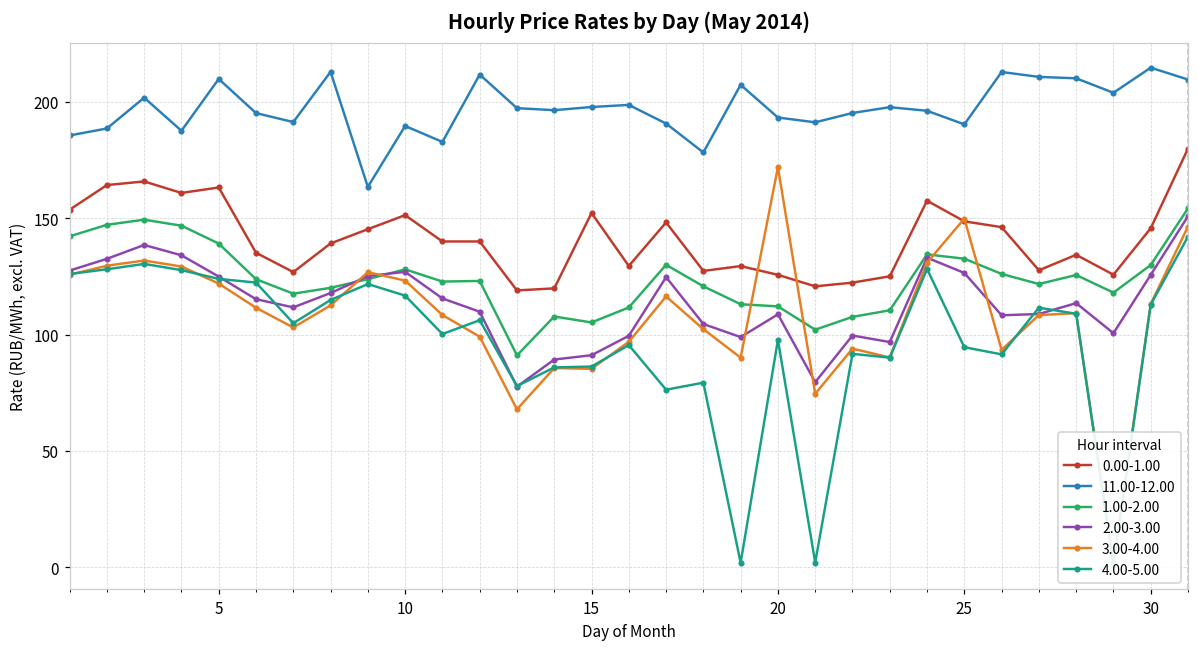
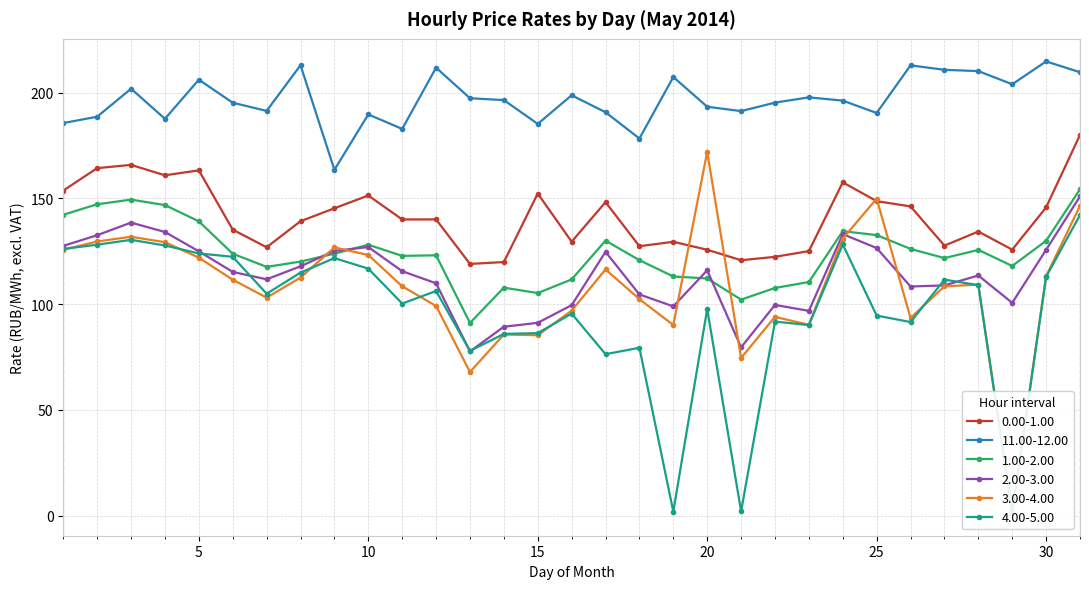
11.00-12.00, 5: 210 -> 206
11.00-12.00, 15: 198 -> 185
2.00-3.00, 20: 109 -> 116
